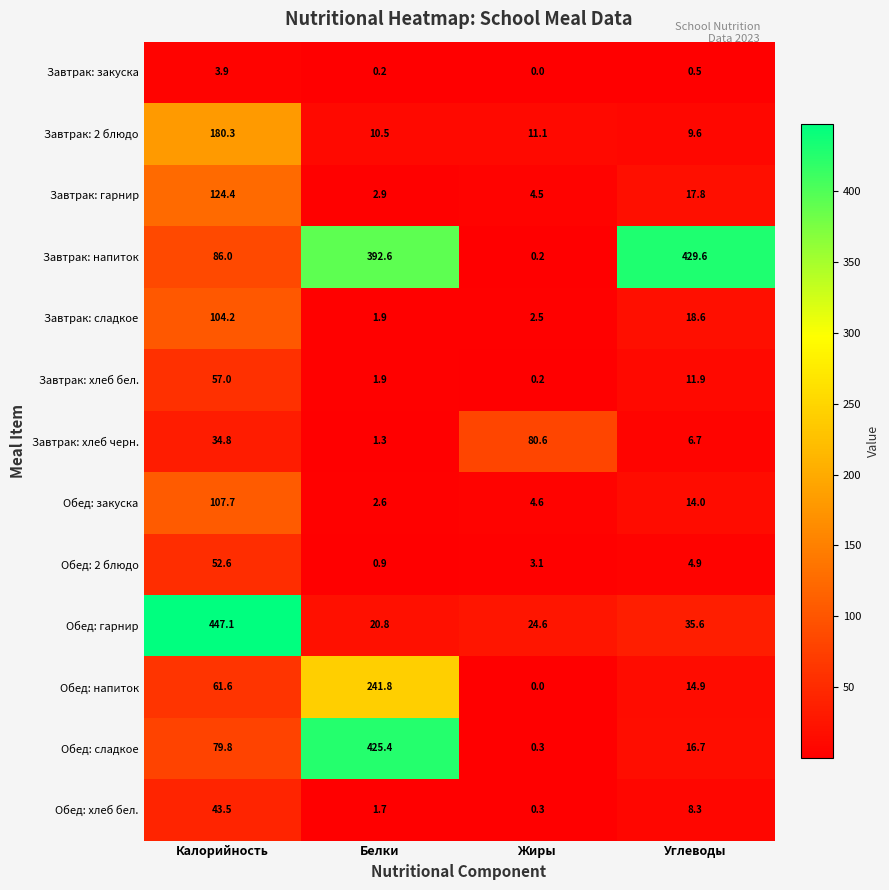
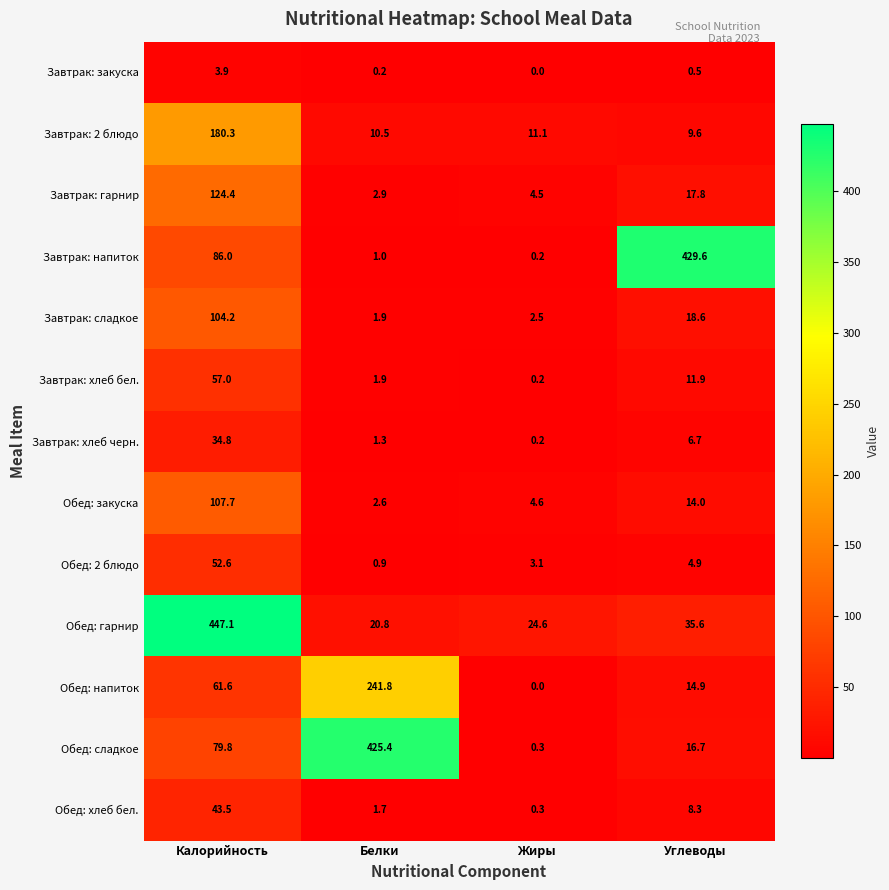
Завтрак: напиток, Белки: 392.6 -> 1.0
Завтрак: хлеб черн., Жиры: 80.6 -> 0.2
